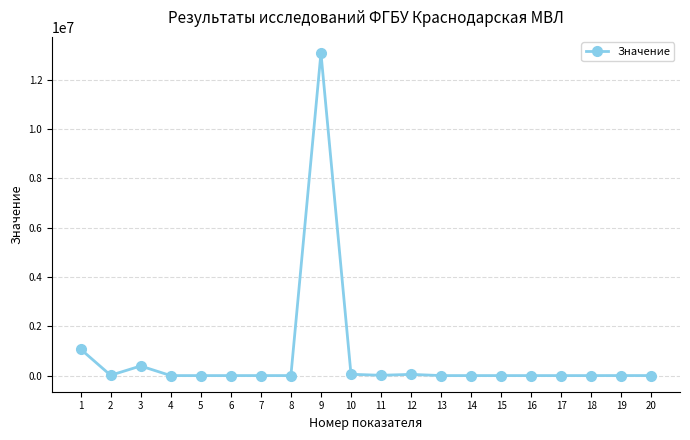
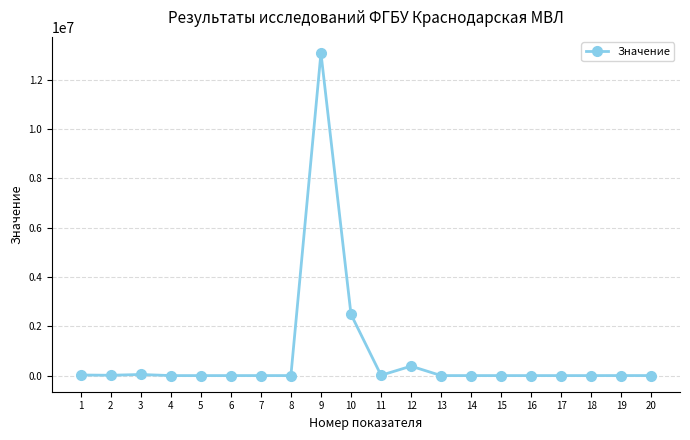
1: 1100000 -> 0
3: 400000 -> 0
10: 100000 -> 2500000
12: 0 -> 400000
